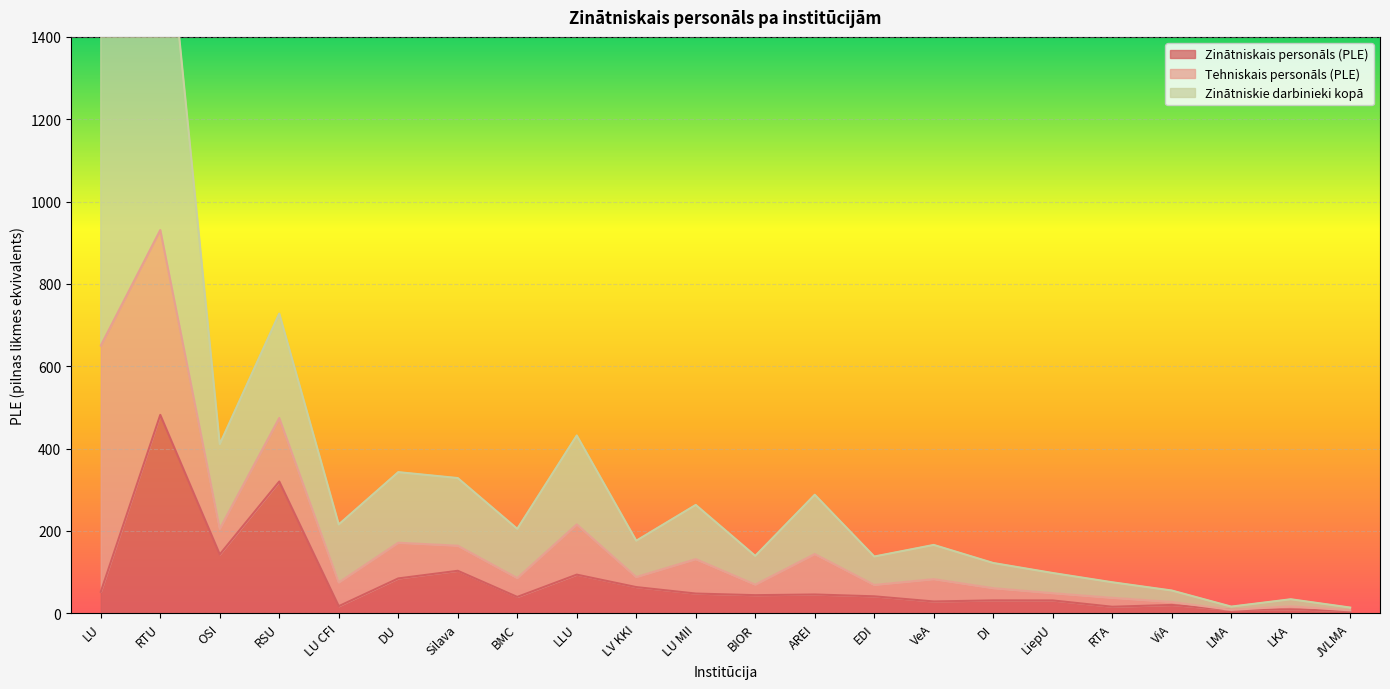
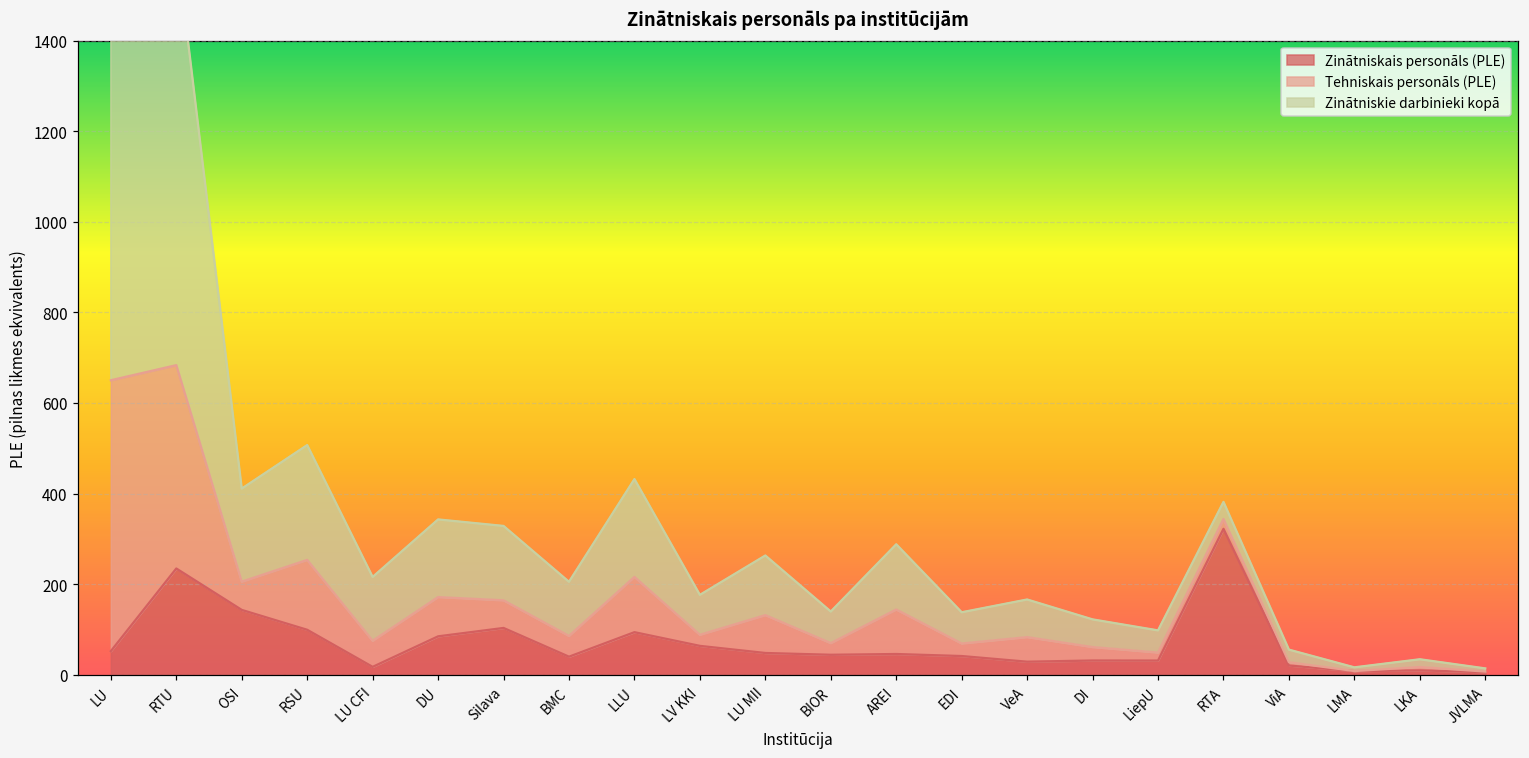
Zinātniskais personāls (PLE), RTU: 480 -> 230
Zinātniskais personāls (PLE), RSU: 320 -> 100
Zinātniskais personāls (PLE), RTA: 20 -> 320
